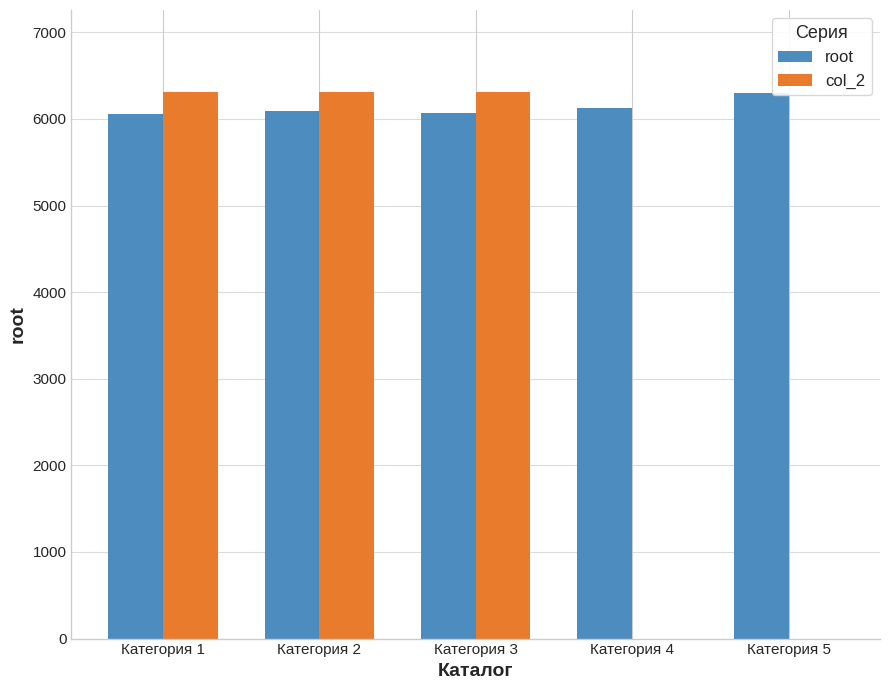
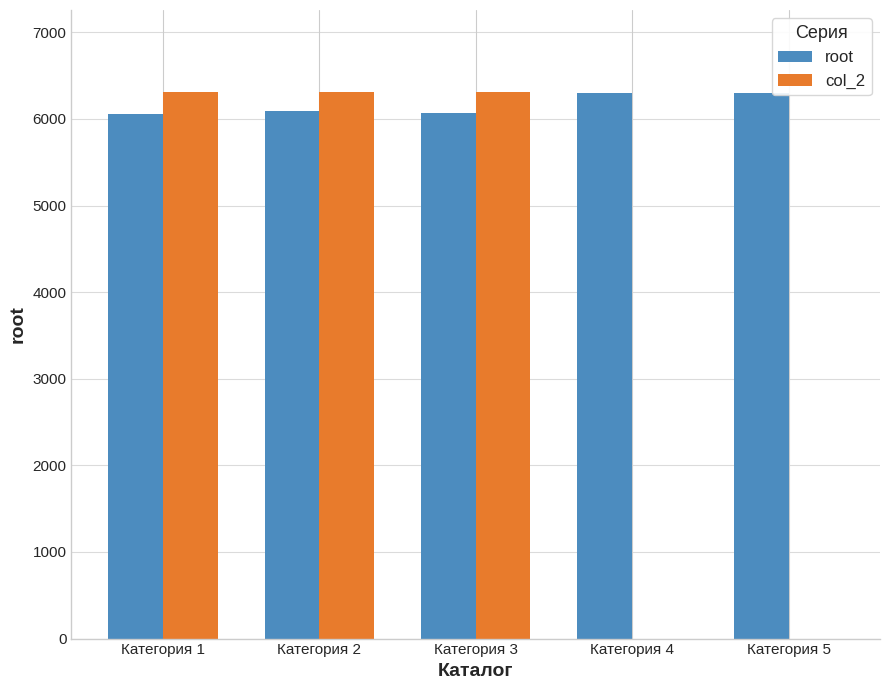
root, Категория 4: 6100 -> 6300
